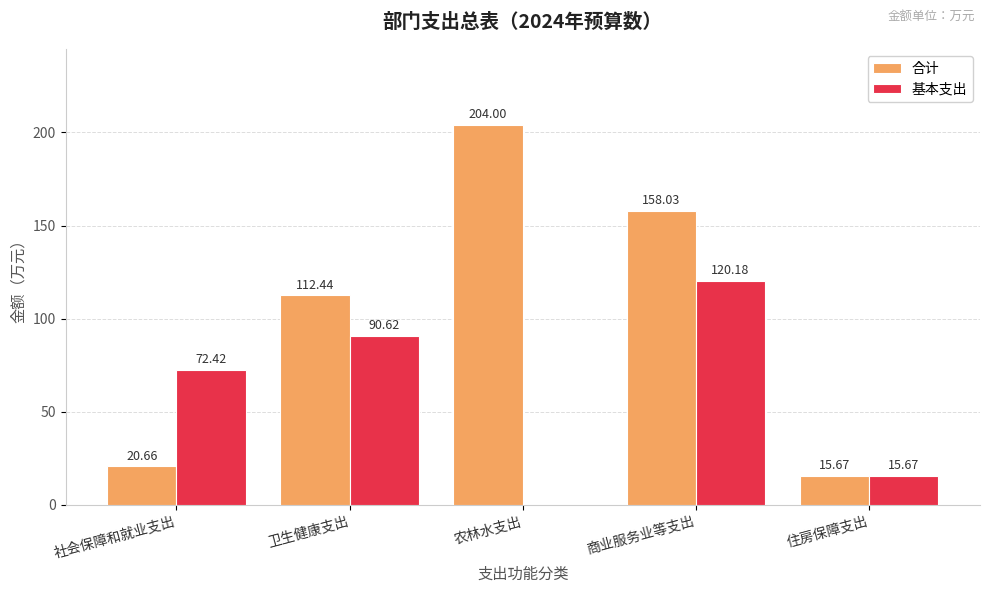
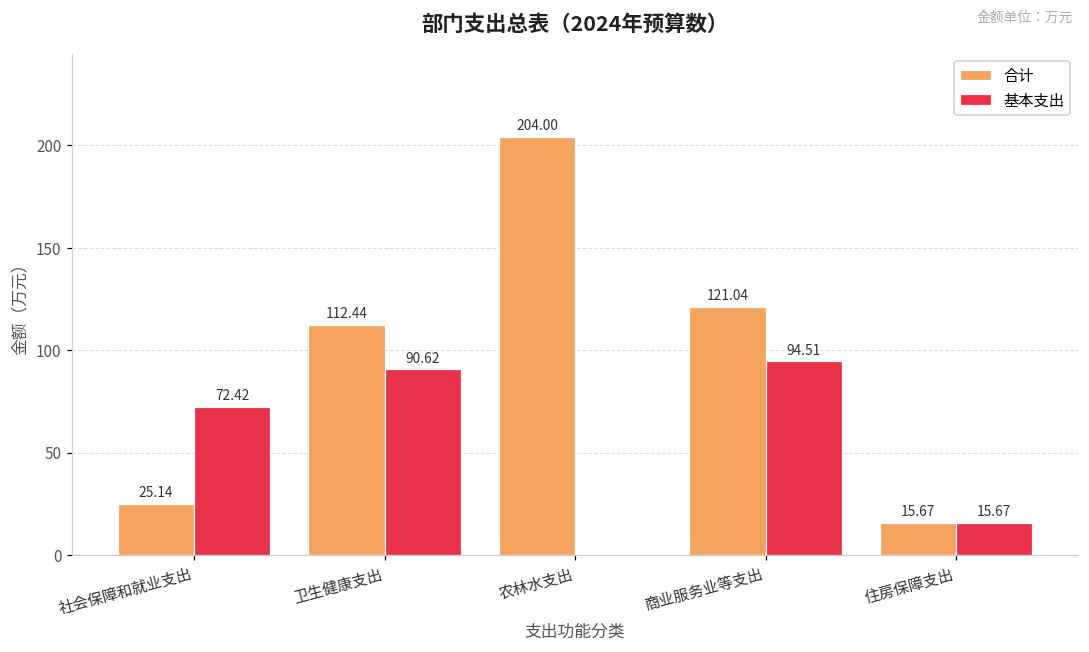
合计, 社会保障和就业支出: 20.66 -> 25.14
合计, 商业服务业等支出: 158.03 -> 121.04
基本支出, 商业服务业等支出: 120.18 -> 94.51
